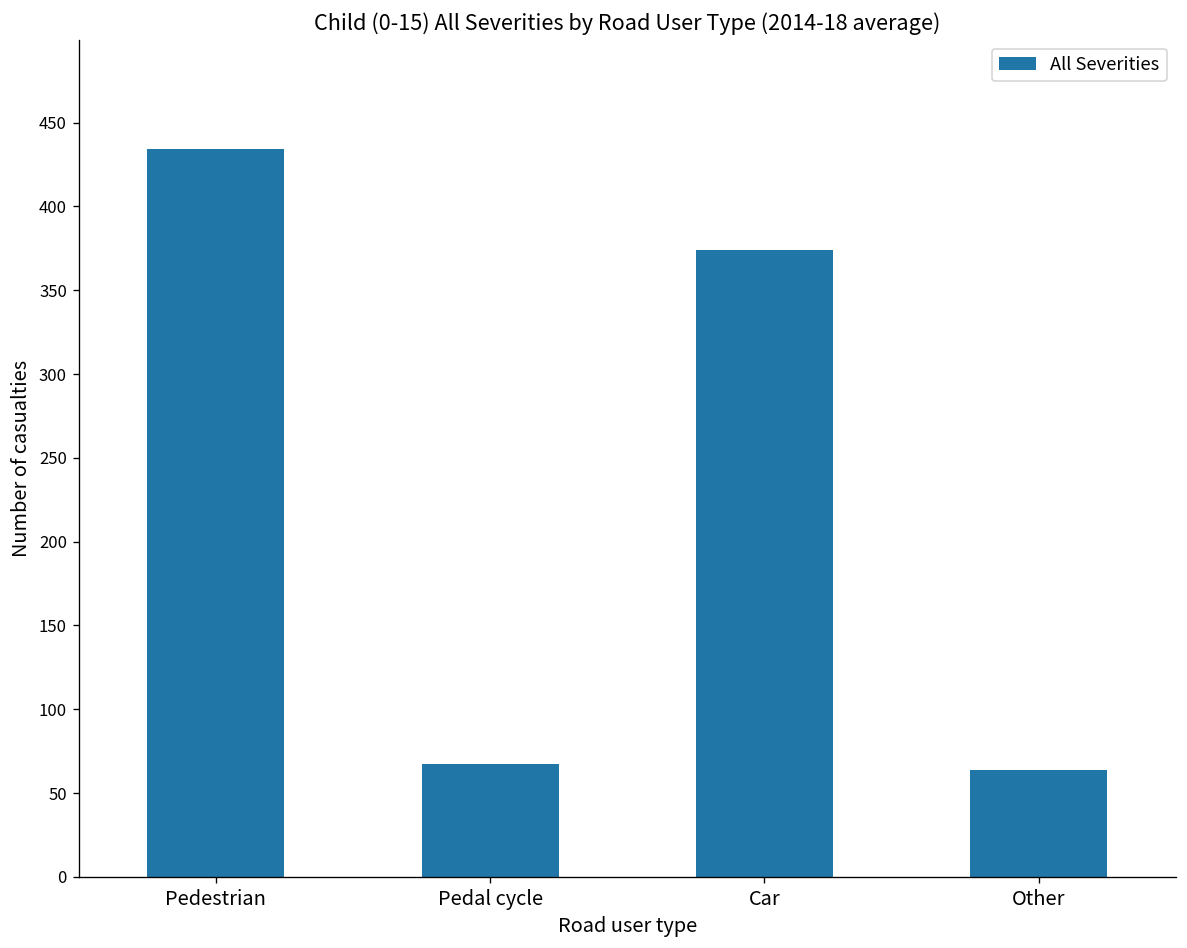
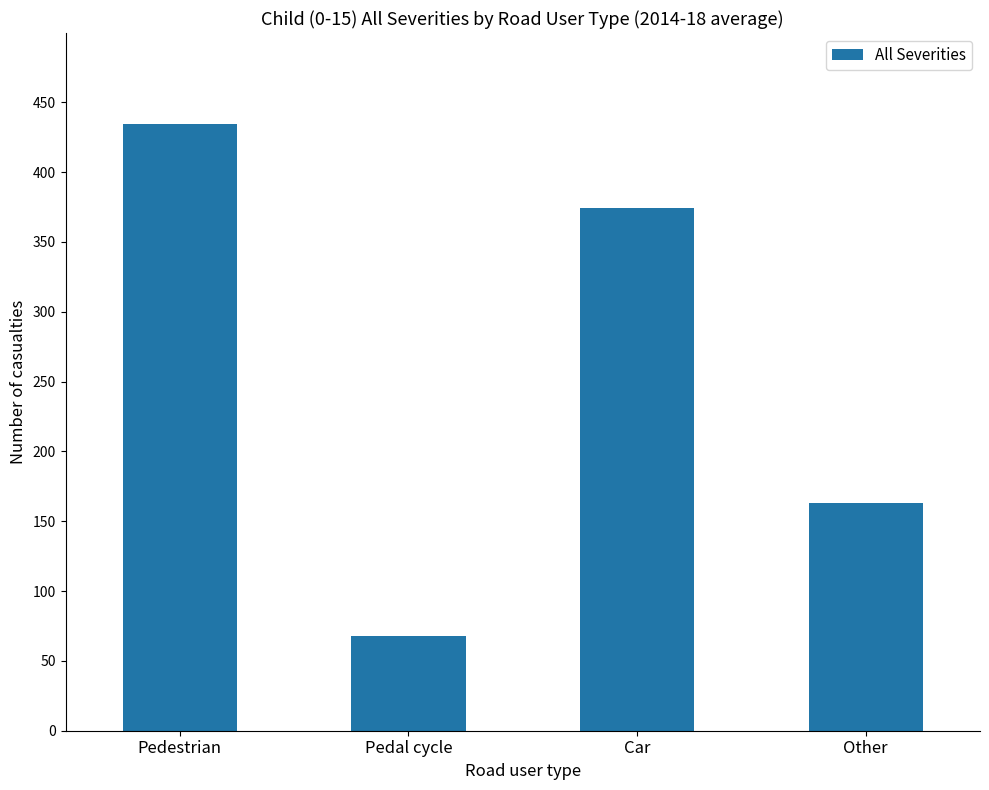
Other: 64 -> 163
